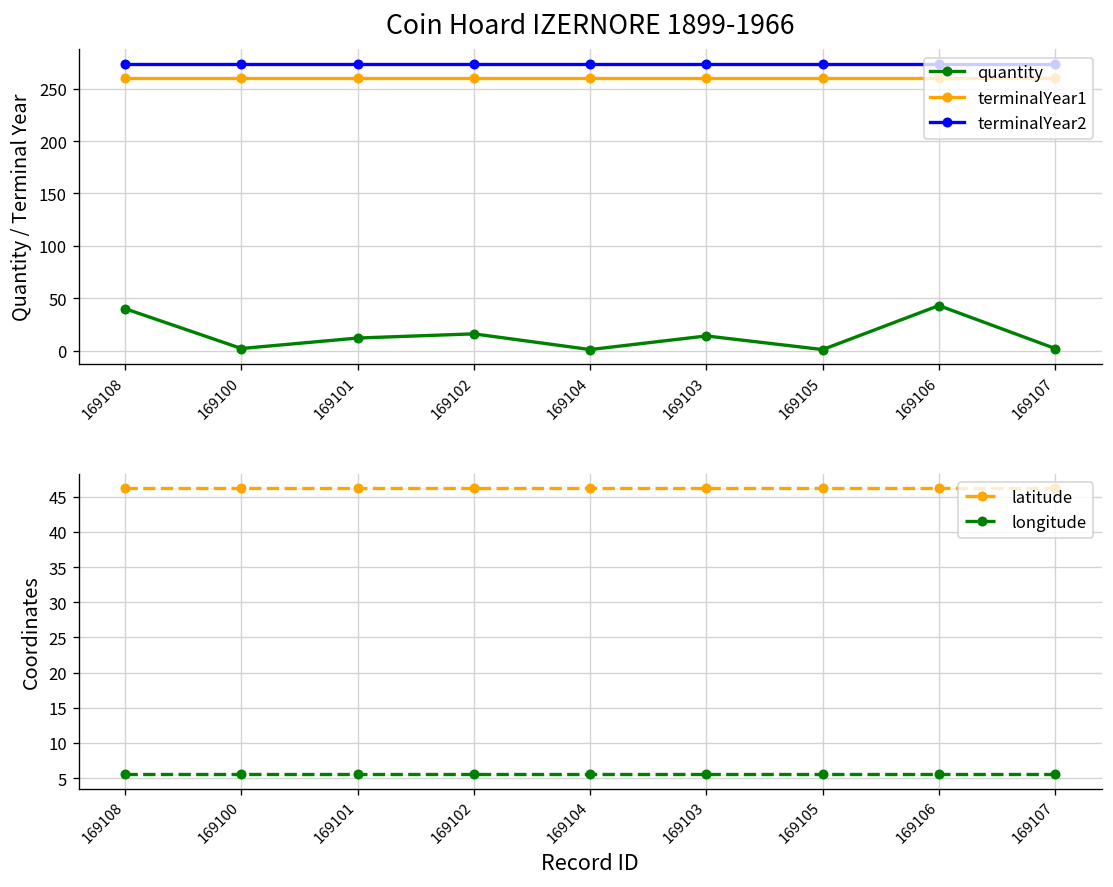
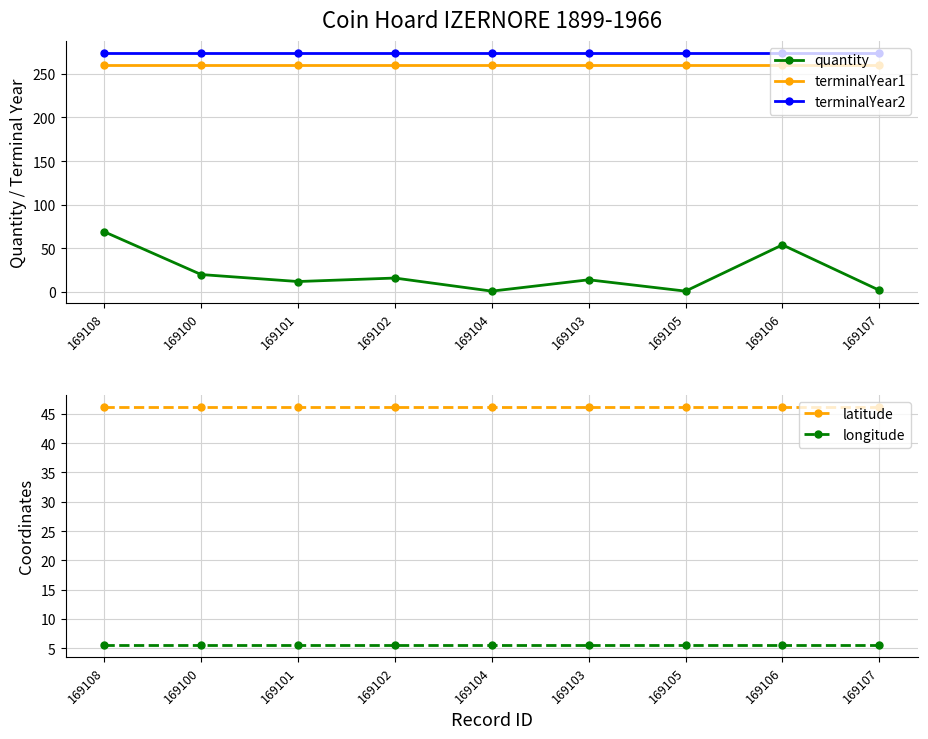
Coin Hoard IZERNORE 1899-1966, quantity, 169108: 40 -> 70
Coin Hoard IZERNORE 1899-1966, quantity, 169100: 0 -> 20
Coin Hoard IZERNORE 1899-1966, quantity, 169106: 40 -> 50
